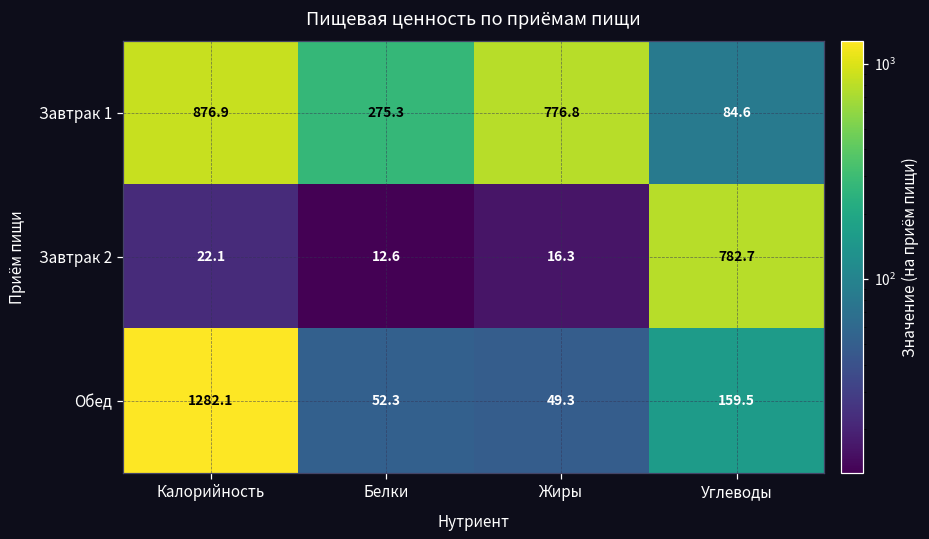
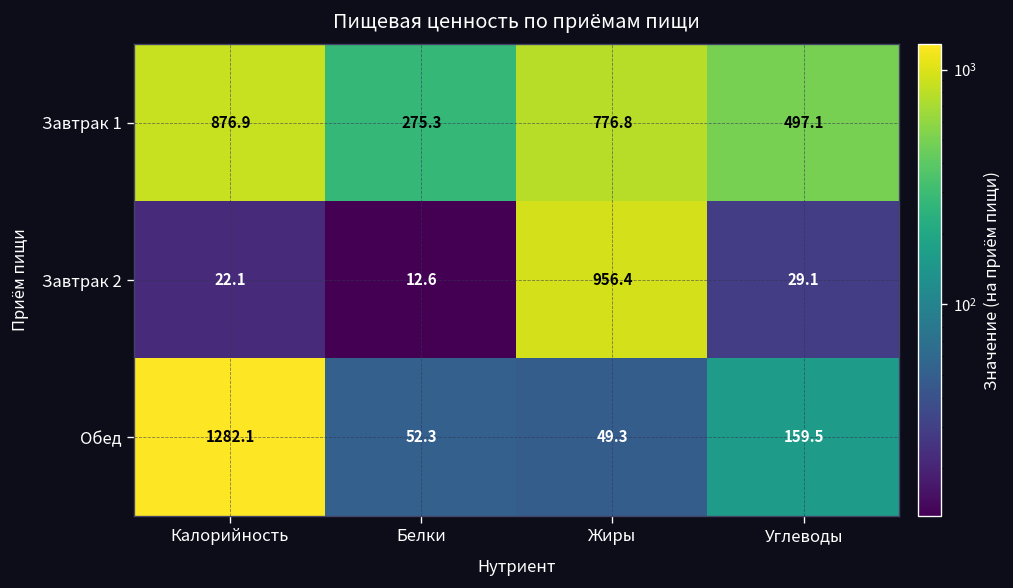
Завтрак 1, Углеводы: 84.6 -> 497.1
Завтрак 2, Жиры: 16.3 -> 956.4
Завтрак 2, Углеводы: 782.7 -> 29.1
